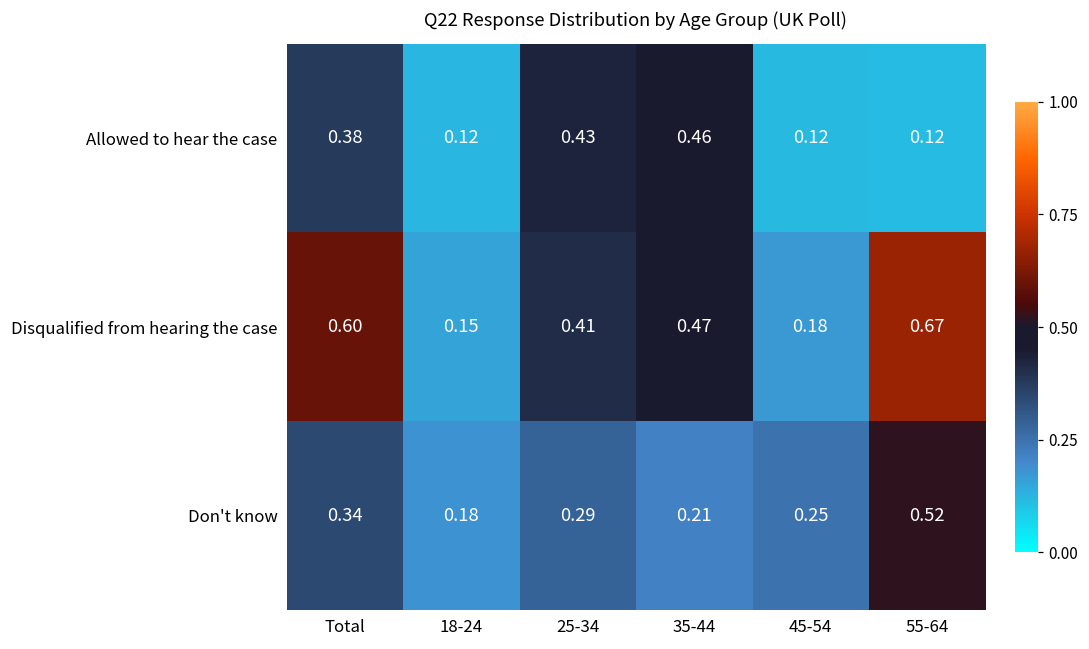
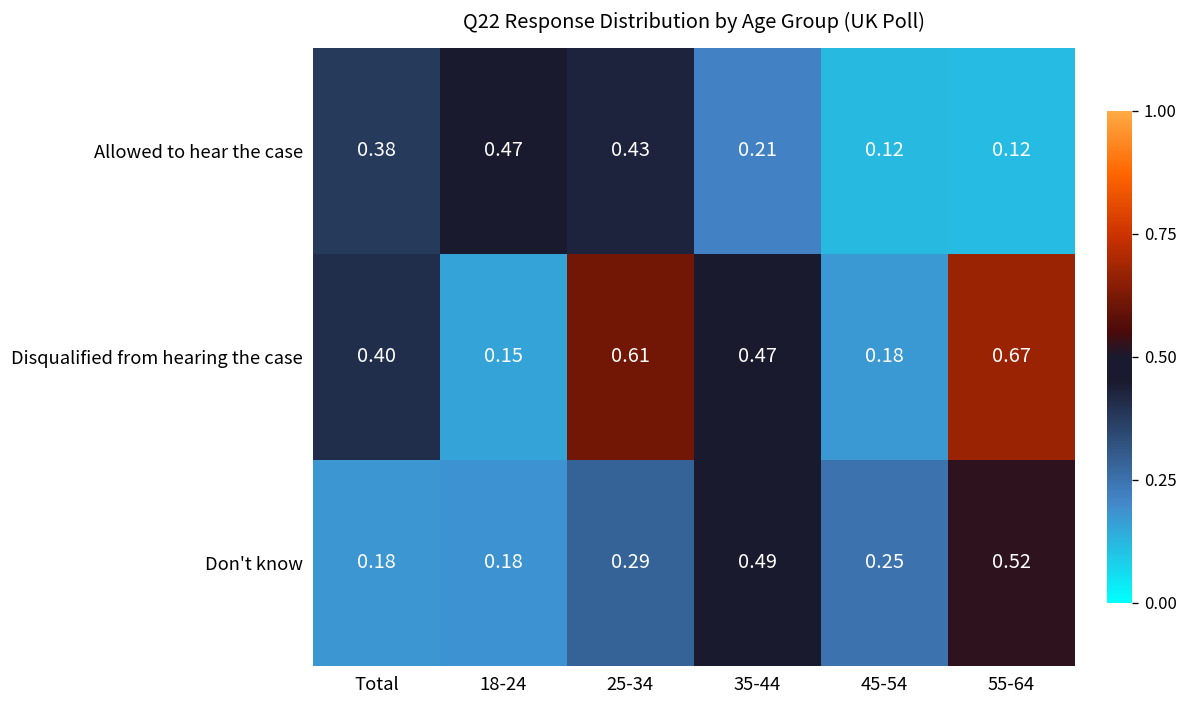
Allowed to hear the case, 18-24: 0.12 -> 0.47
Allowed to hear the case, 35-44: 0.46 -> 0.21
Disqualified from hearing the case, Total: 0.60 -> 0.40
Disqualified from hearing the case, 25-34: 0.41 -> 0.61
Don't know, Total: 0.34 -> 0.18
Don't know, 35-44: 0.21 -> 0.49
